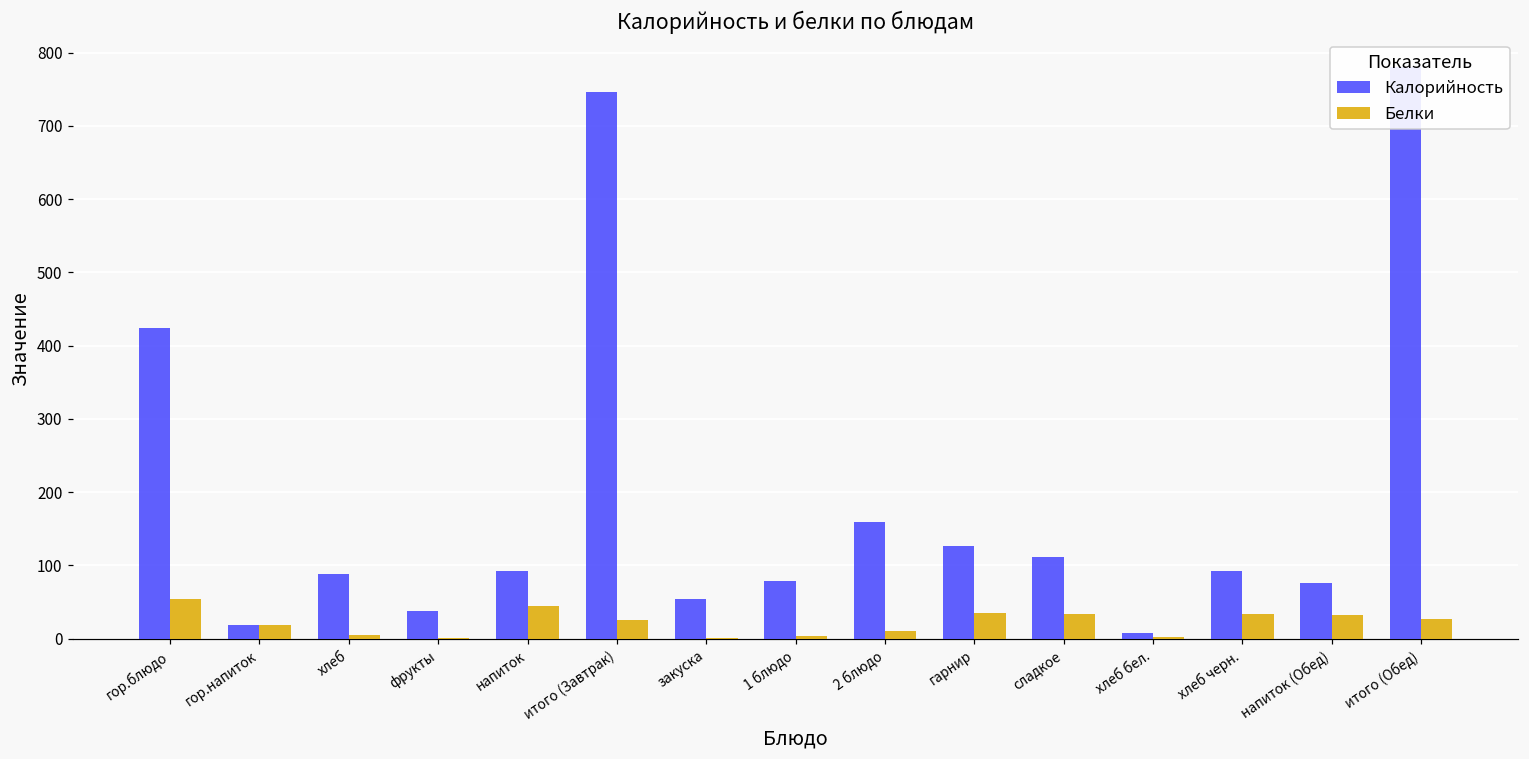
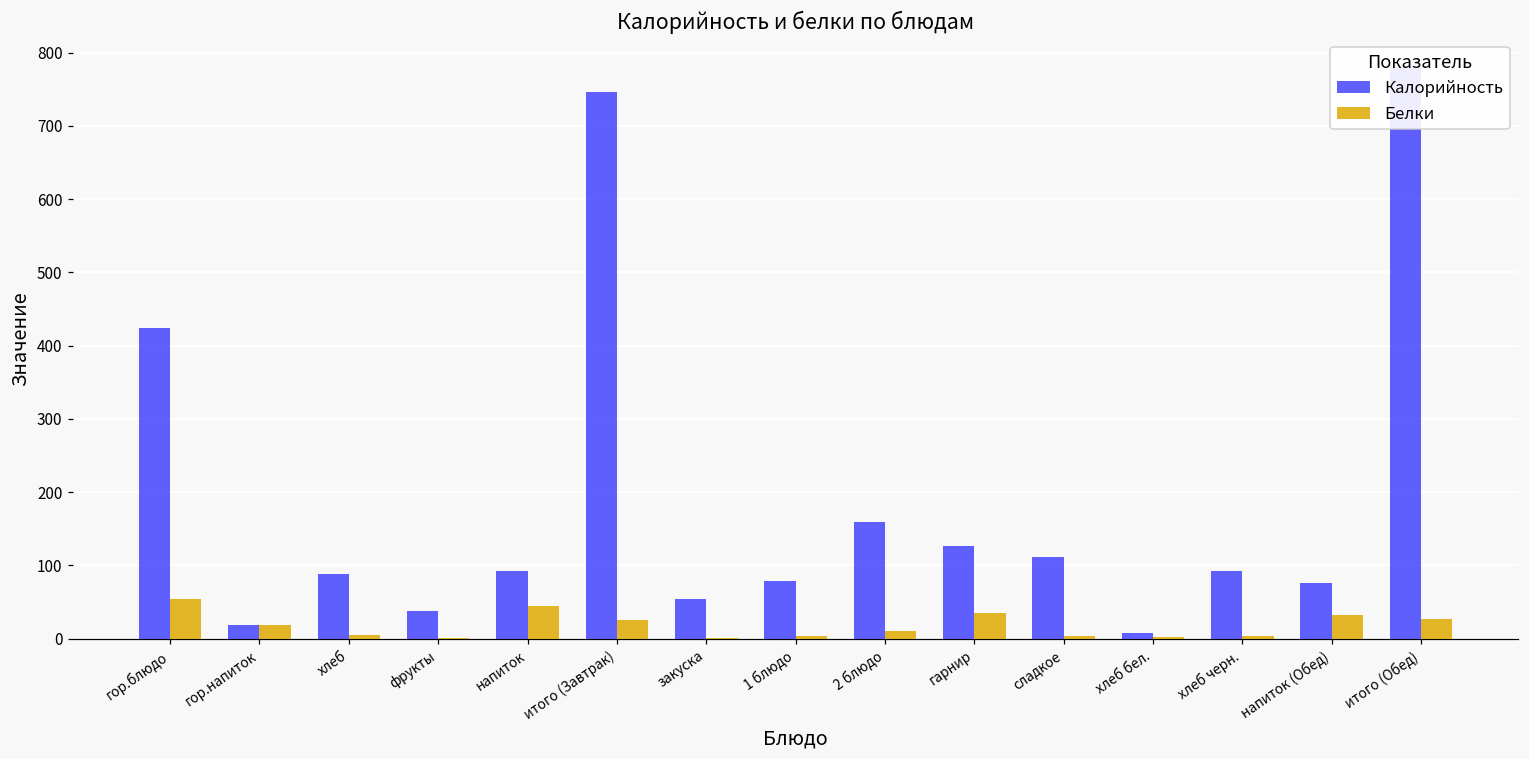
Белки, сладкое: 30 -> 0
Белки, хлеб черн.: 30 -> 0
